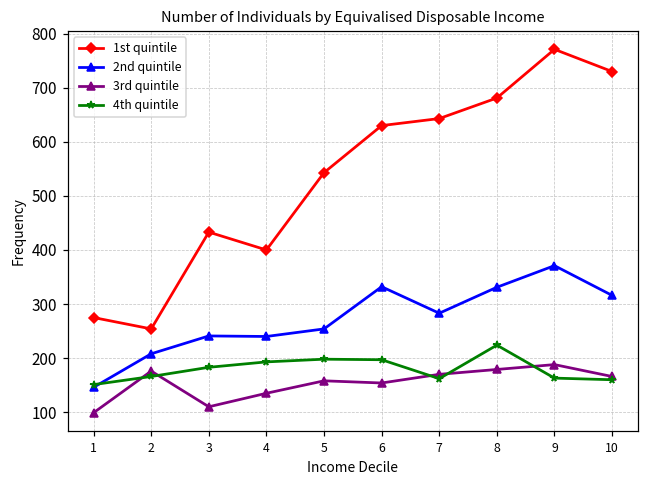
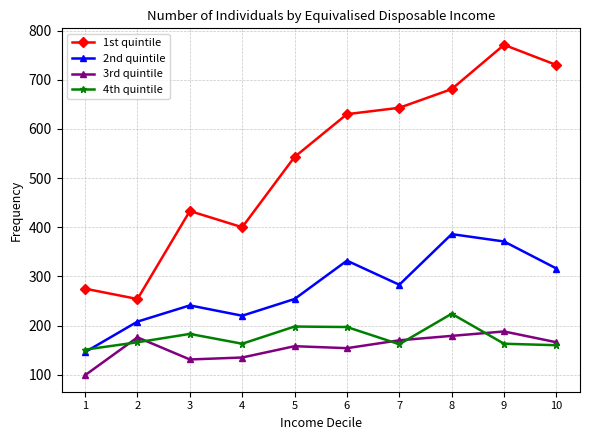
3rd quintile, 3: 110 -> 130
2nd quintile, 4: 240 -> 220
4th quintile, 4: 190 -> 160
2nd quintile, 8: 330 -> 390
